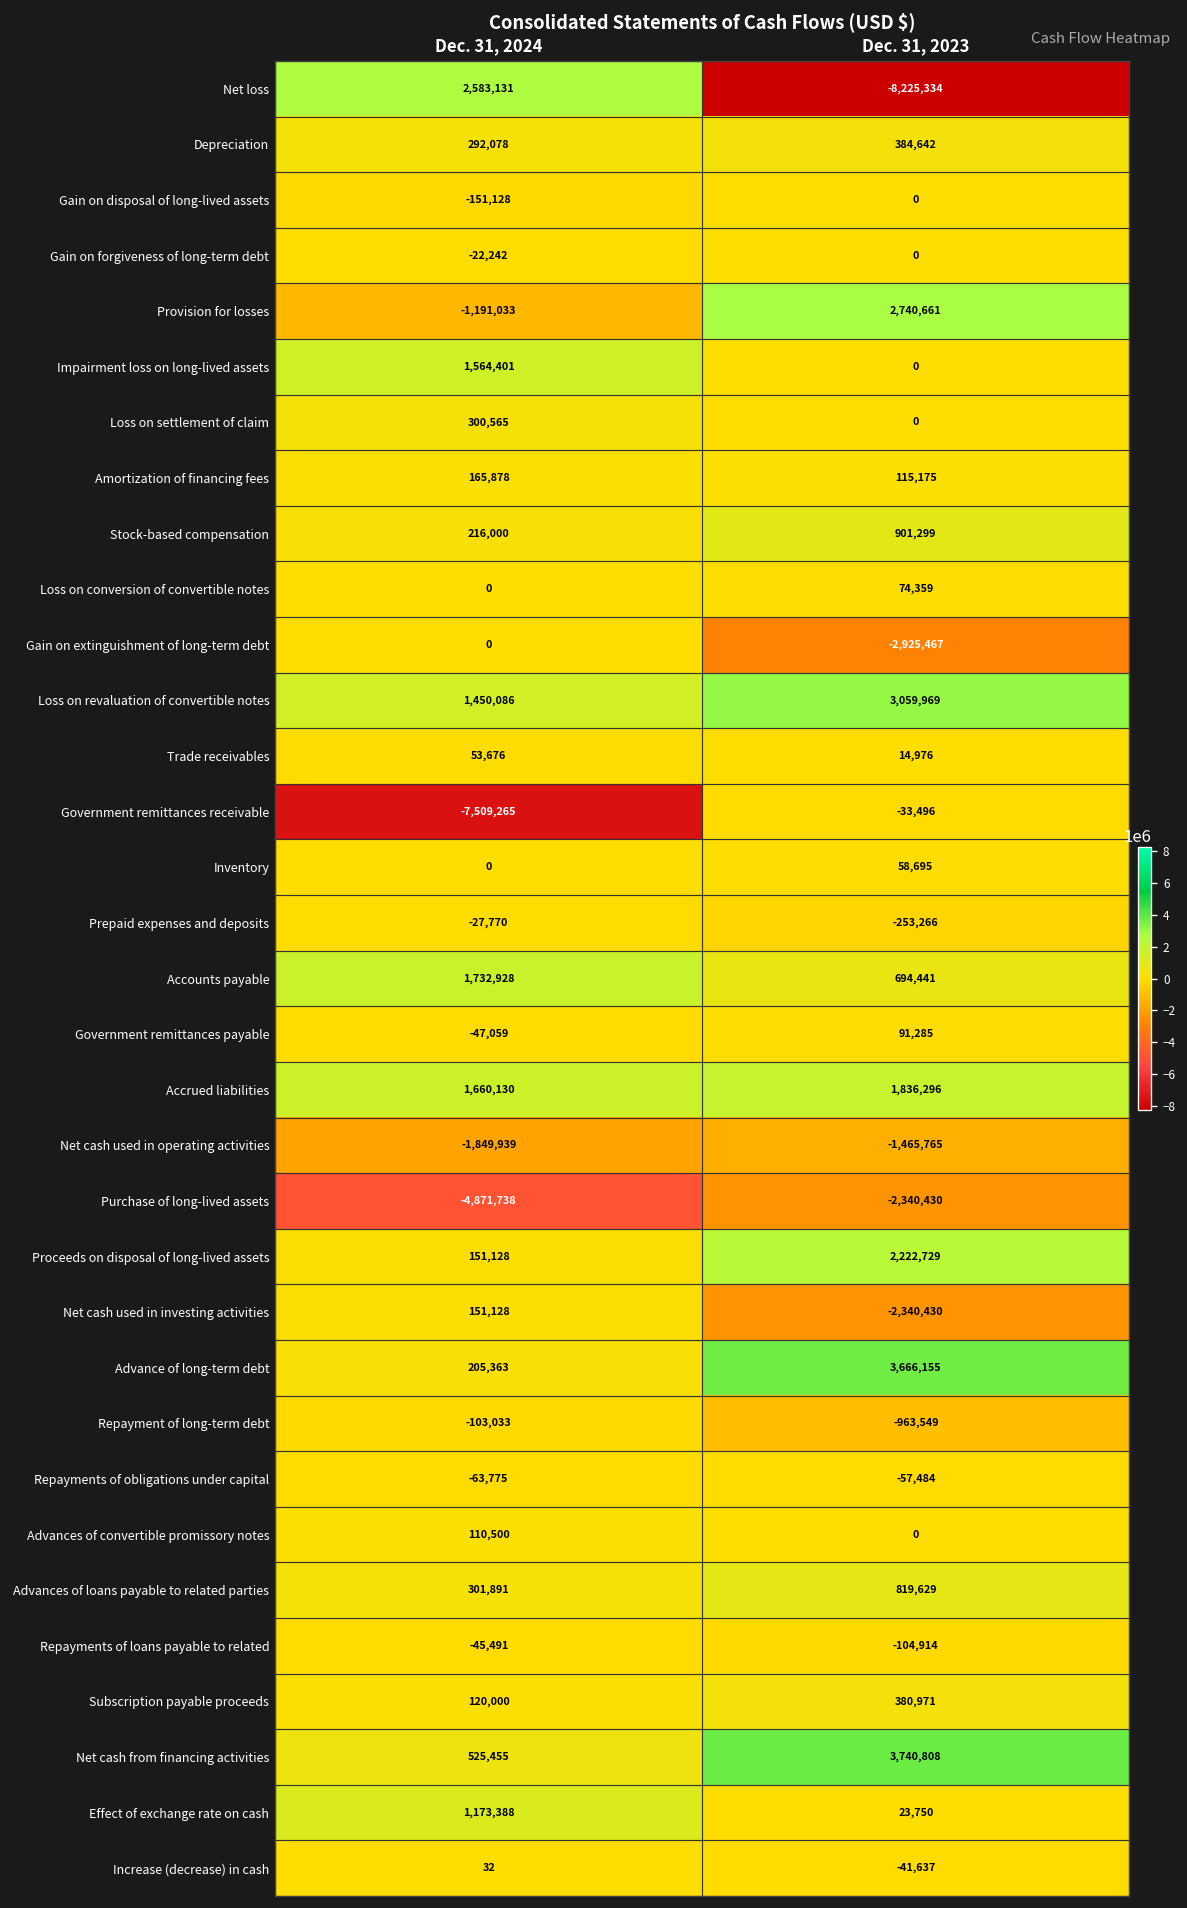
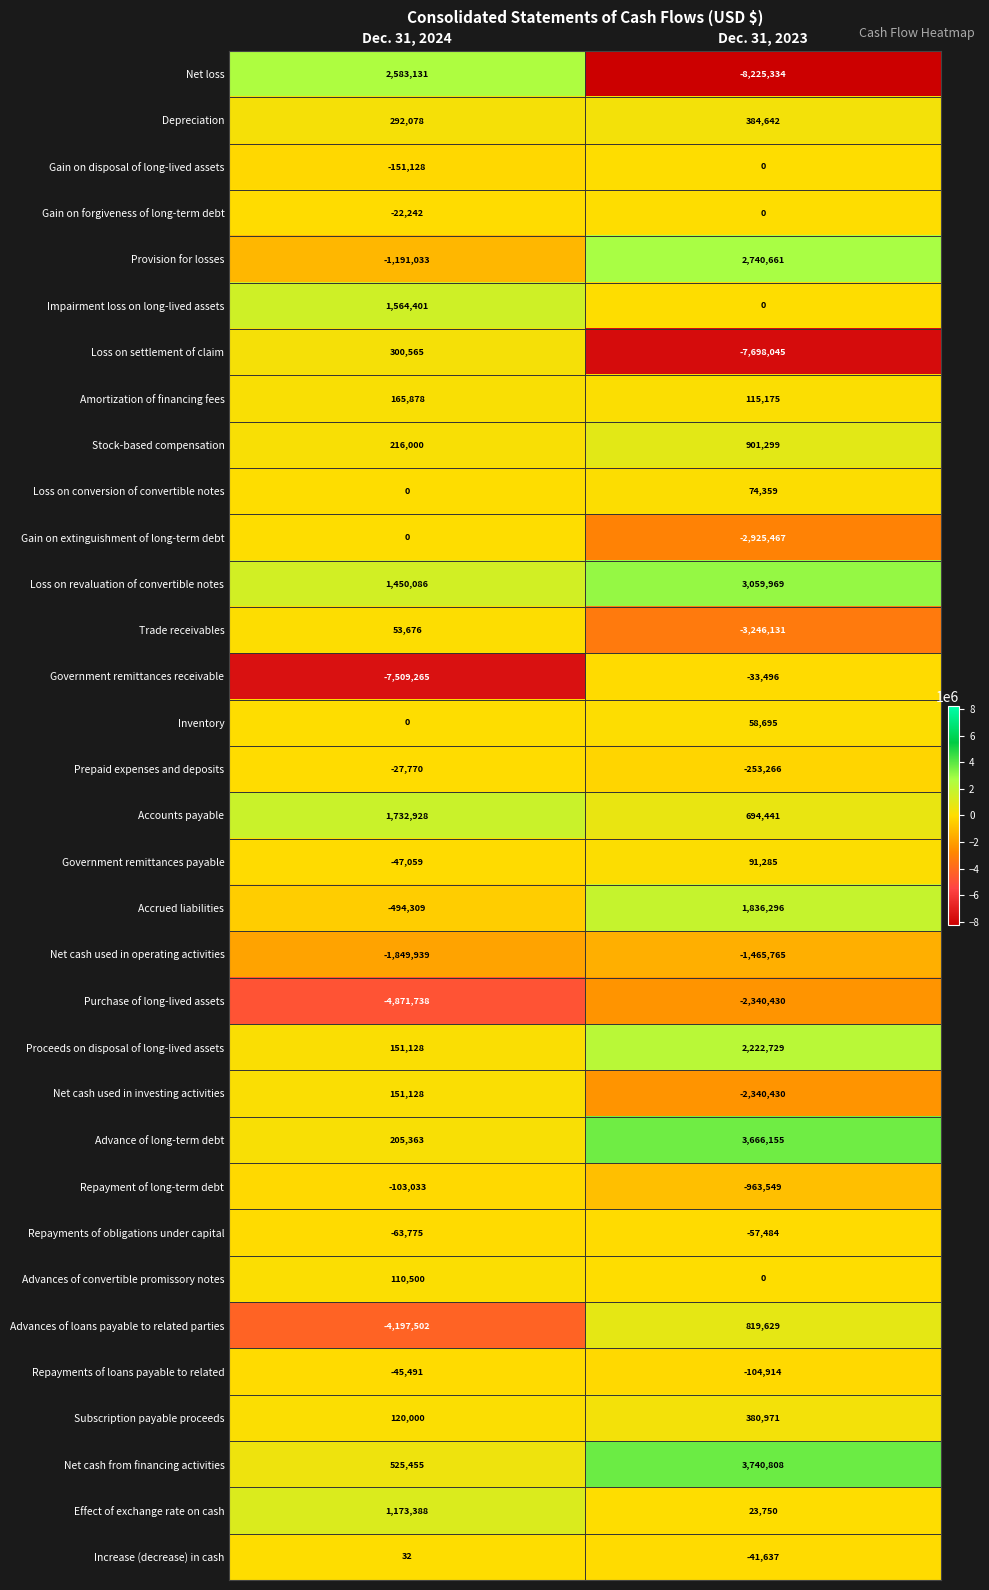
Loss on settlement of claim, Dec. 31, 2023: 0 -> -7,698,045
Trade receivables, Dec. 31, 2023: 14,976 -> -3,246,131
Accrued liabilities, Dec. 31, 2024: 1,660,130 -> -494,309
Advances of loans payable to related parties, Dec. 31, 2024: 301,891 -> -4,197,502
